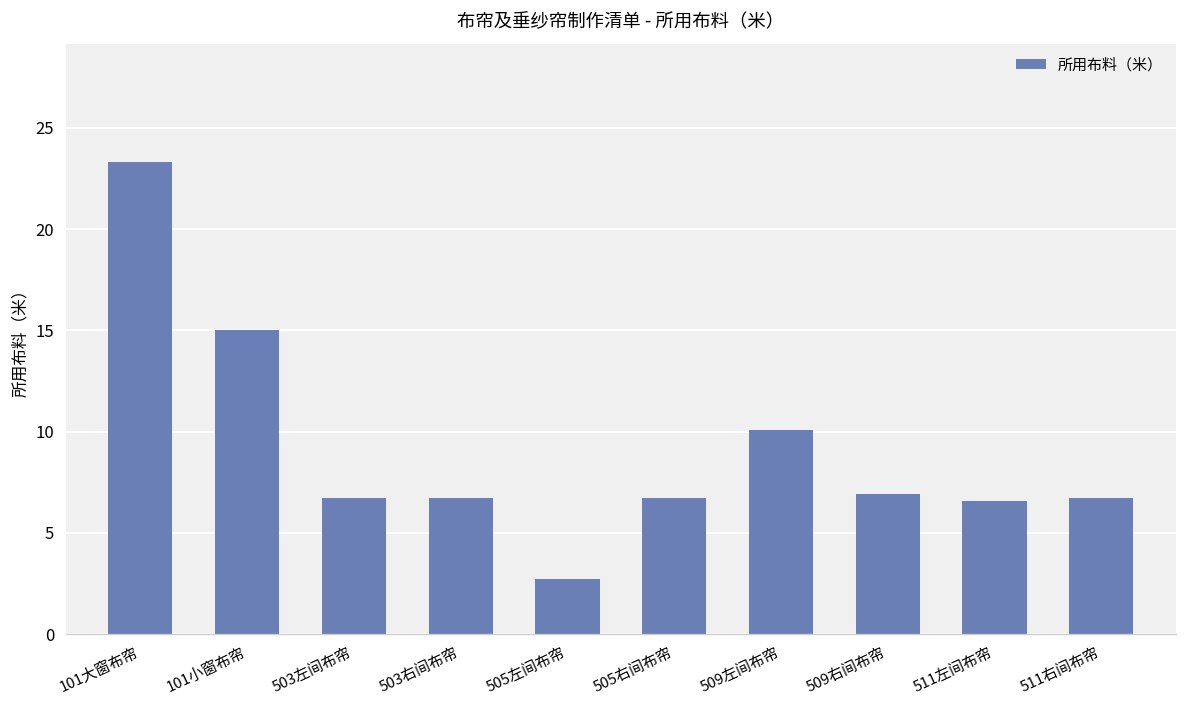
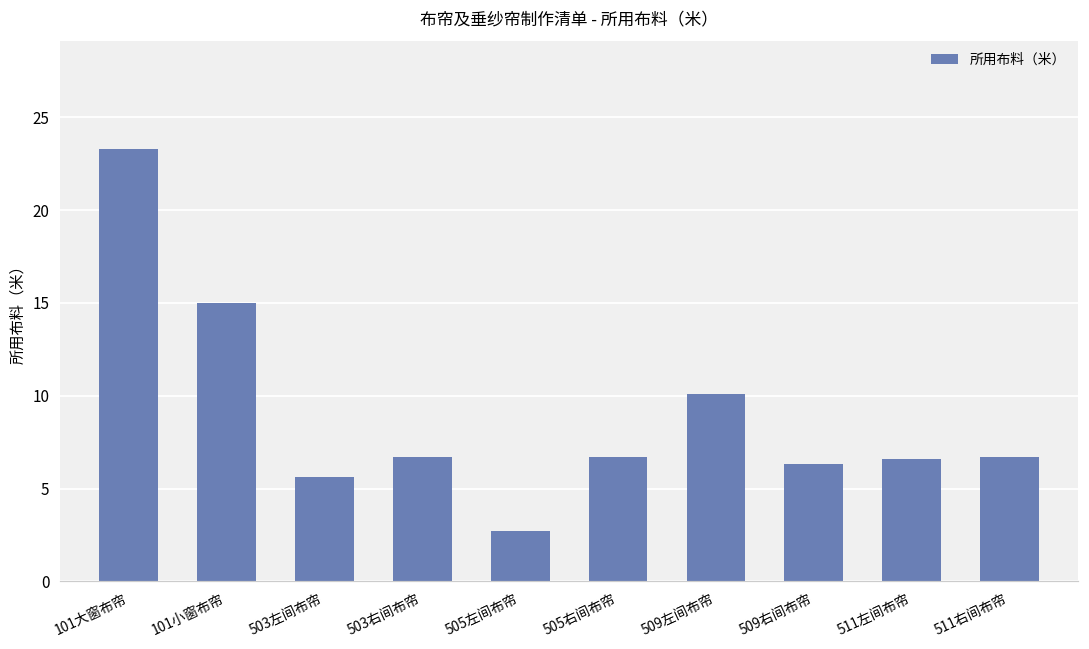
503左间布帘: 6.7 -> 5.6
509右间布帘: 6.9 -> 6.3
